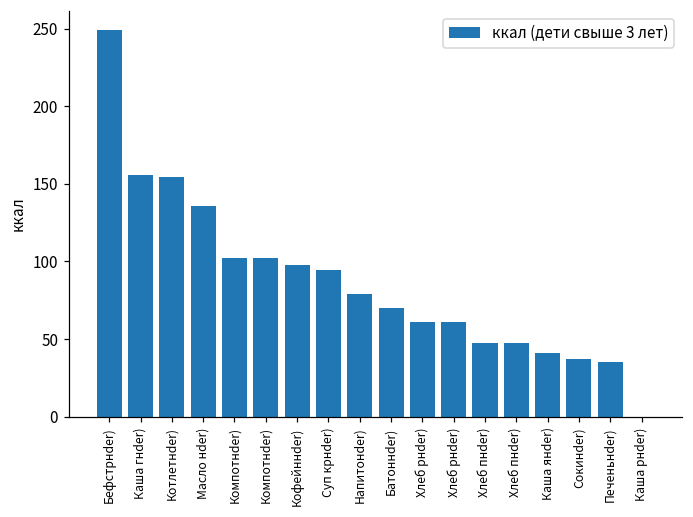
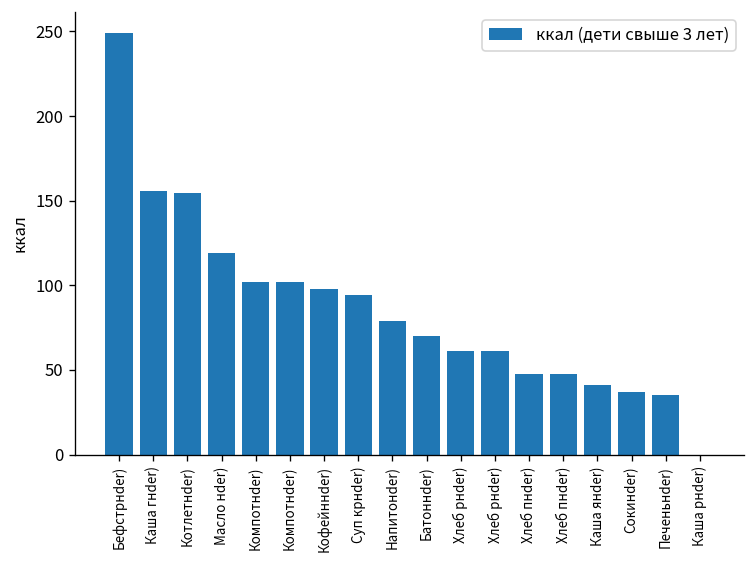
Масло нder): 136 -> 119
